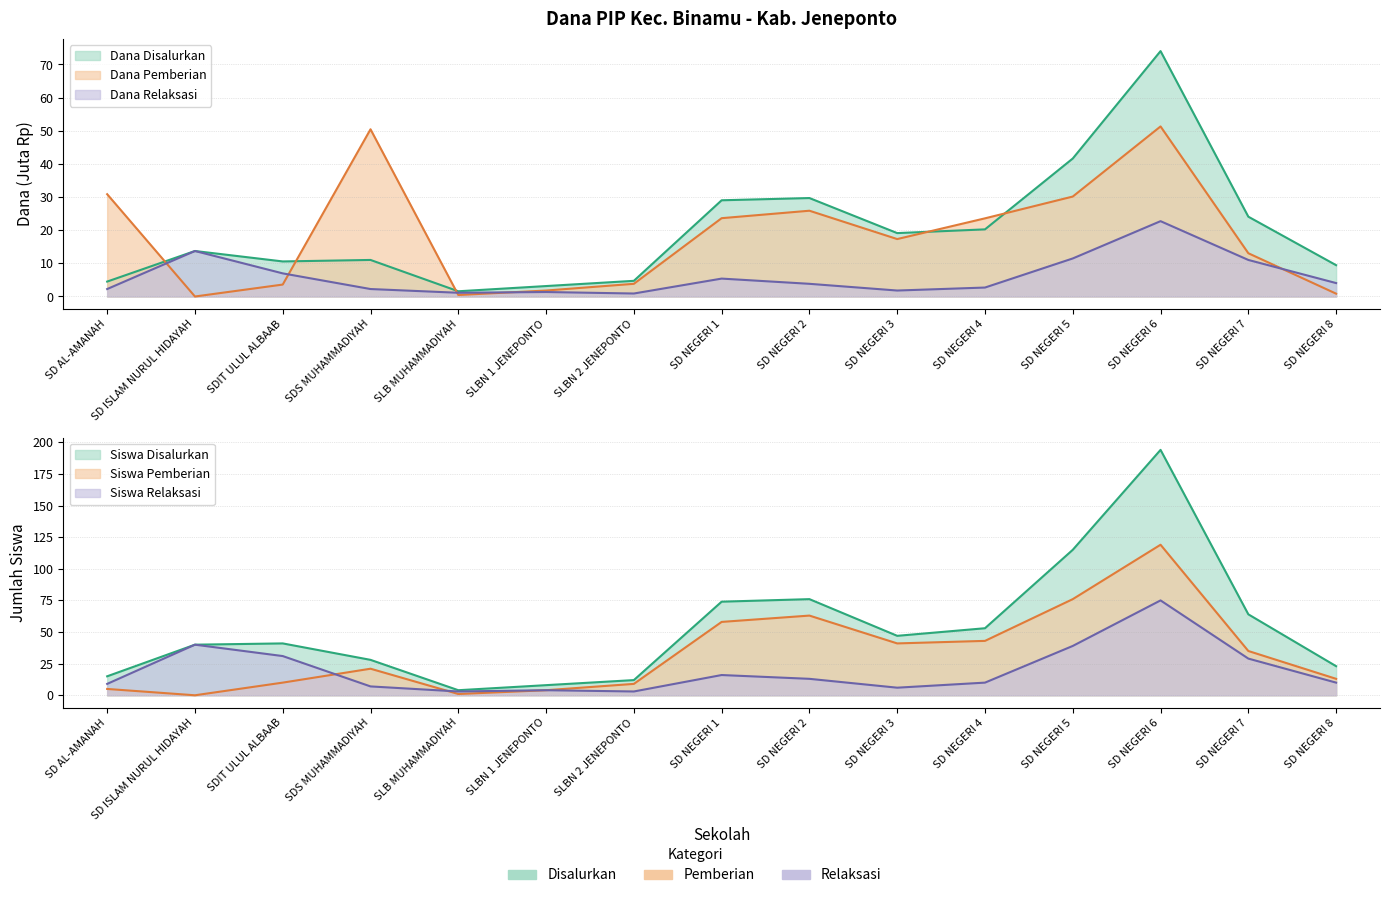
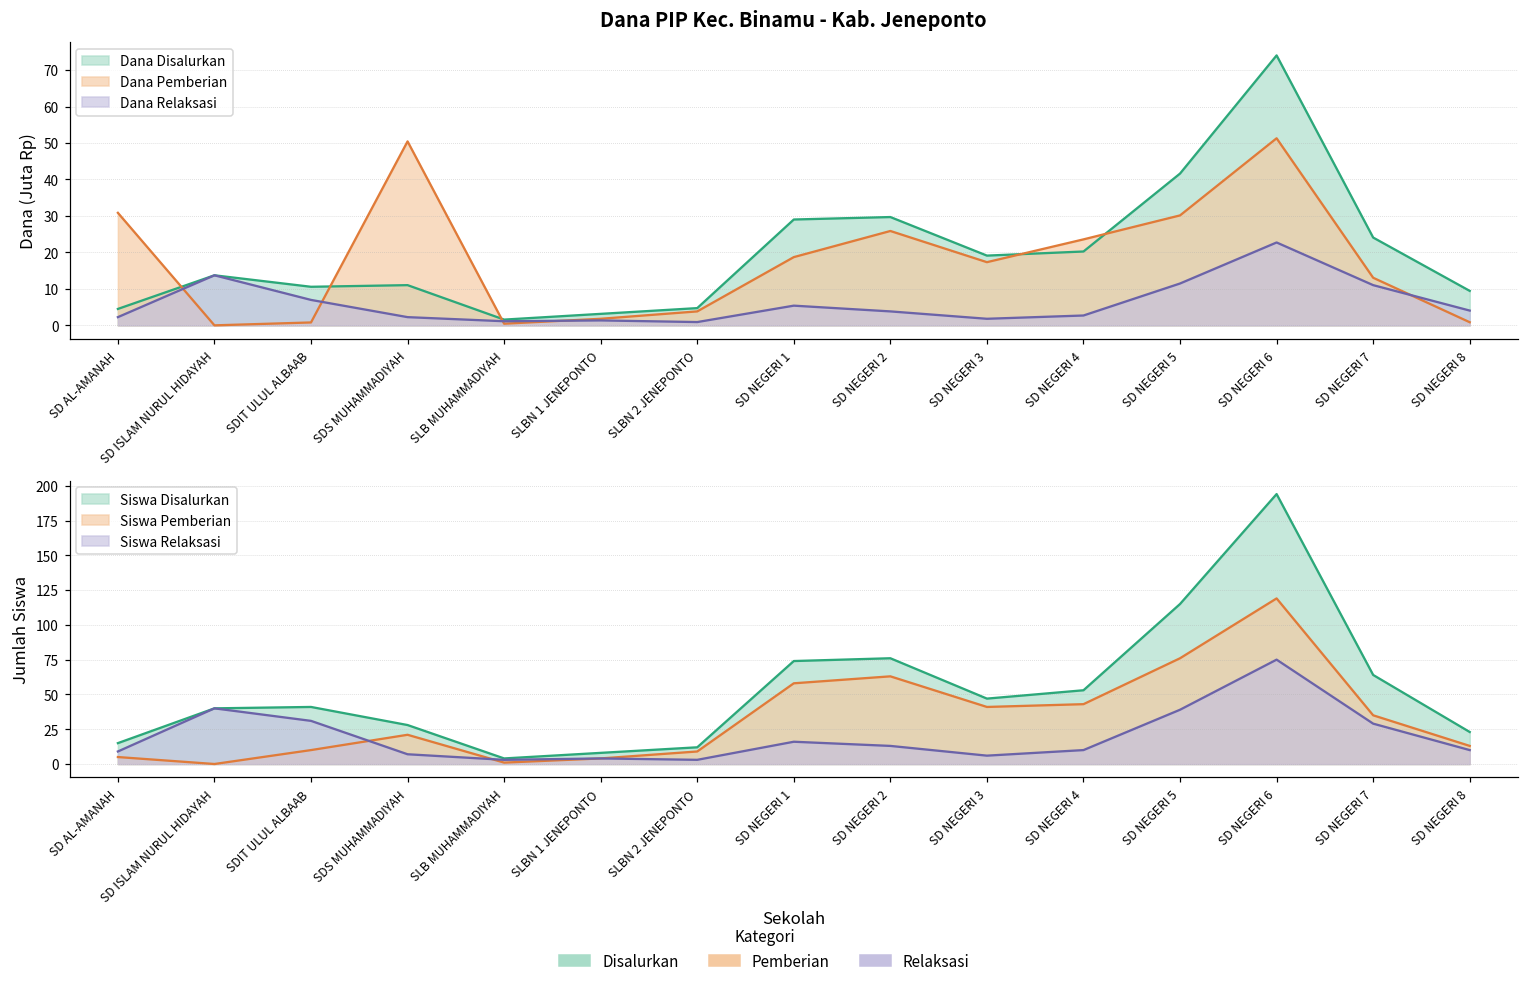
Dana PIP Kec. Binamu - Kab. Jeneponto, Dana Pemberian, SDIT ULUL ALBAAB: 4 -> 1
Dana PIP Kec. Binamu - Kab. Jeneponto, Dana Pemberian, SD NEGERI 1: 24 -> 19
